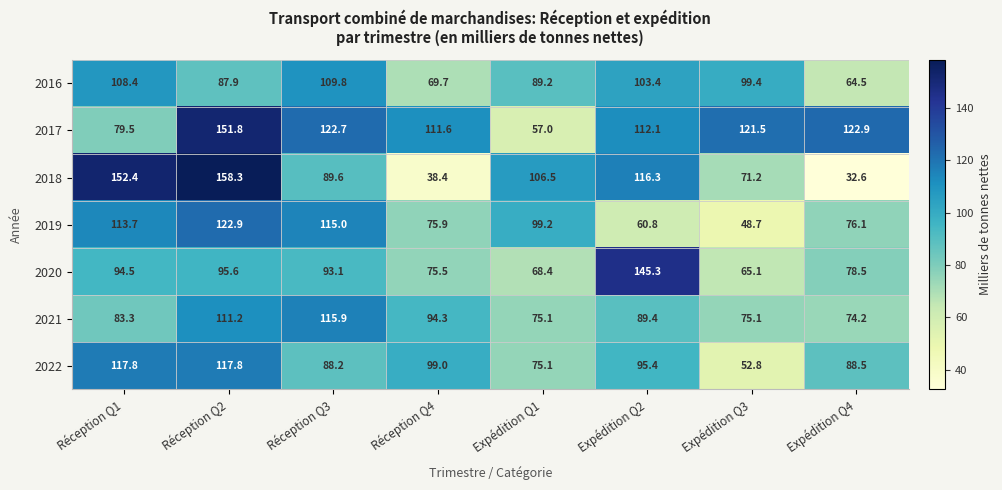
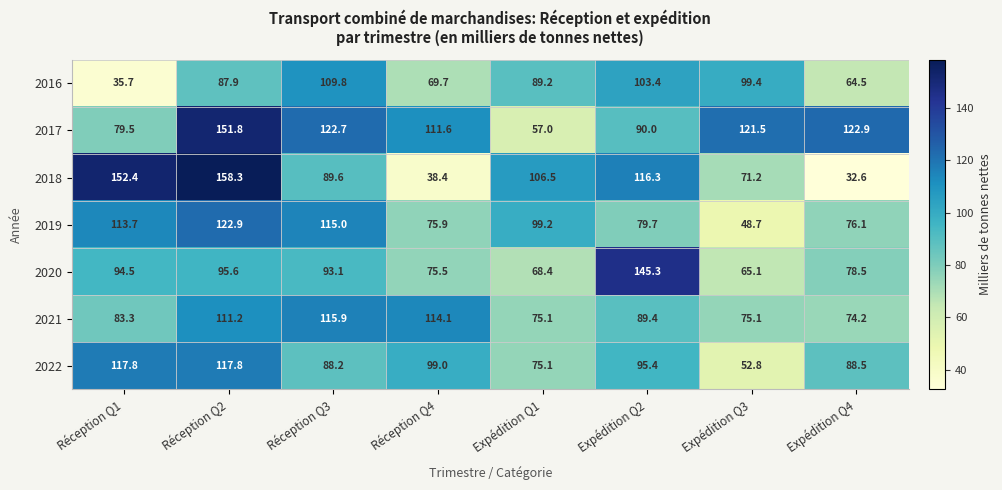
2016, Réception Q1: 108.4 -> 35.7
2017, Expédition Q2: 112.1 -> 90.0
2019, Expédition Q2: 60.8 -> 79.7
2021, Réception Q4: 94.3 -> 114.1
